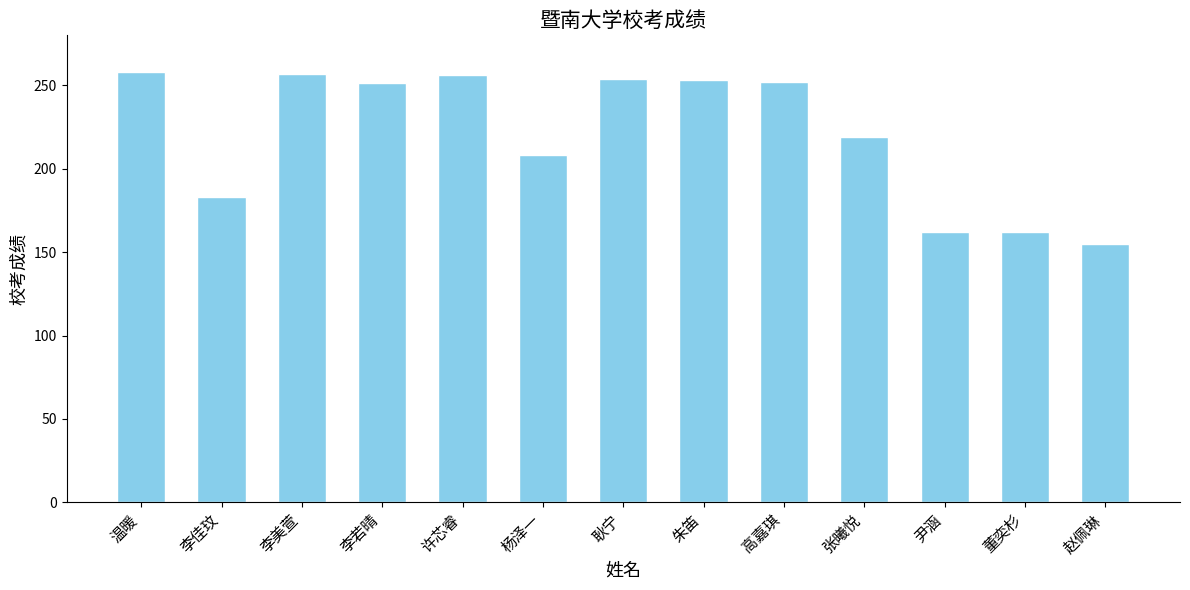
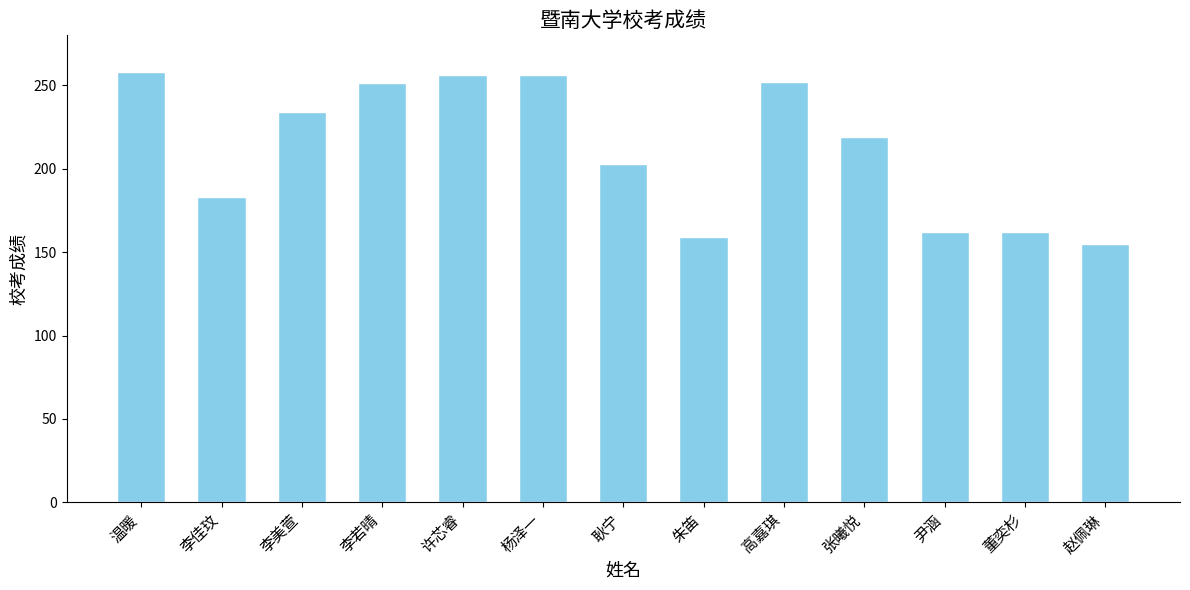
李美萱: 257 -> 234
杨泽一: 208 -> 256
耿宁: 254 -> 203
朱笛: 253 -> 159
